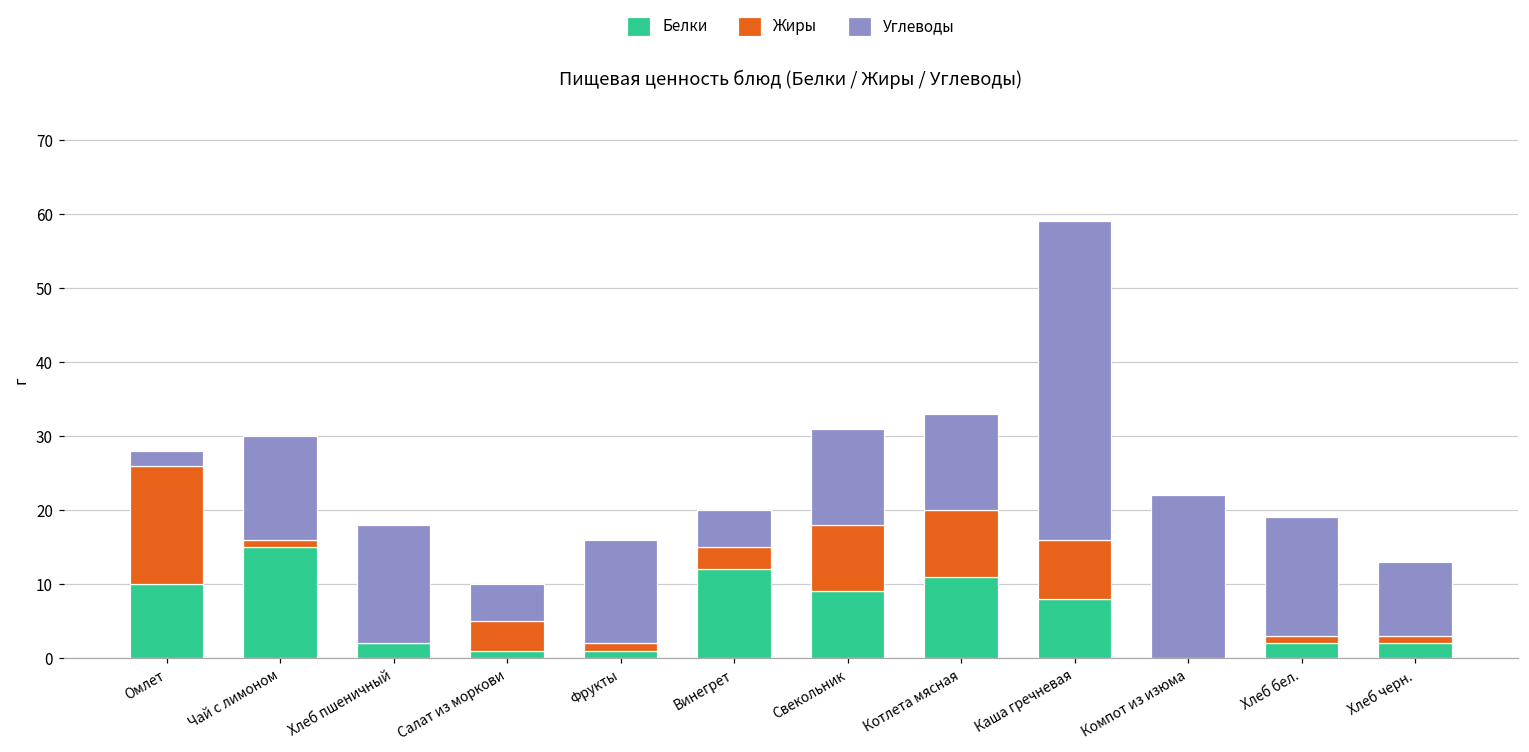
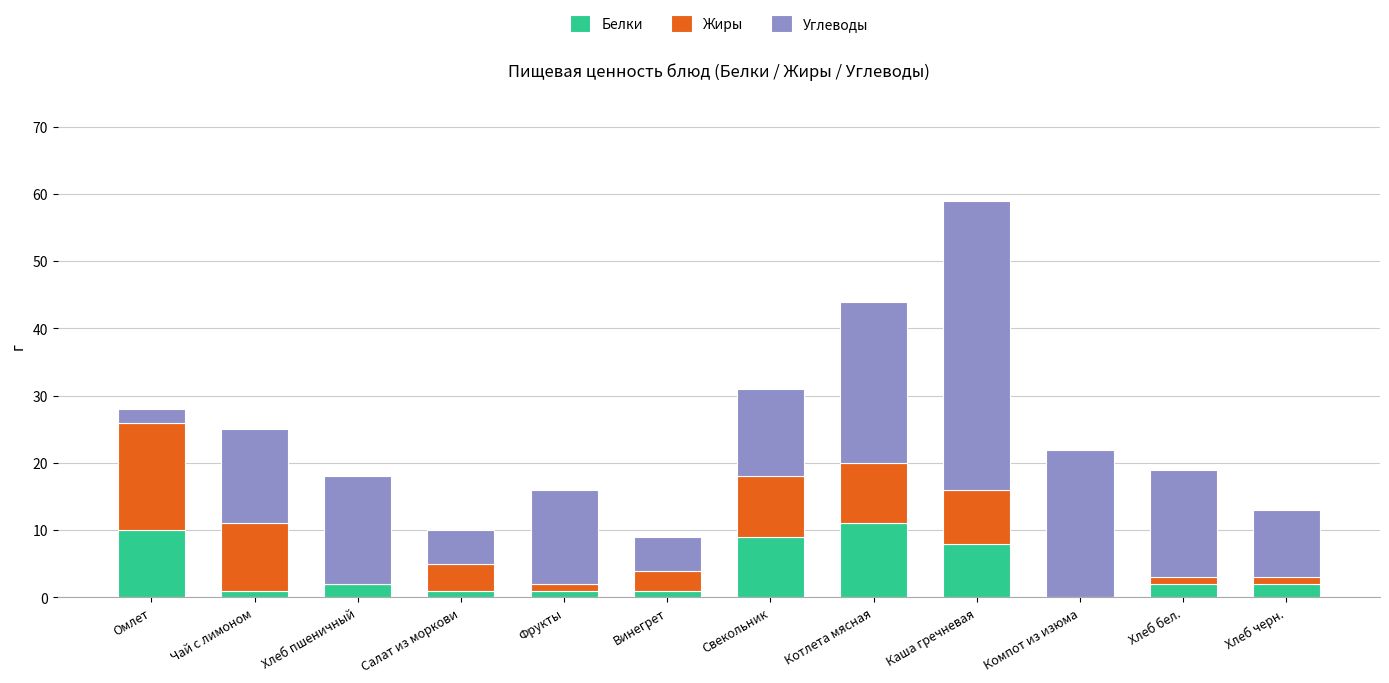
Белки, Чай с лимоном: 15 -> 1
Жиры, Чай с лимоном: 1 -> 10
Белки, Винегрет: 12 -> 1
Углеводы, Котлета мясная: 13 -> 24
